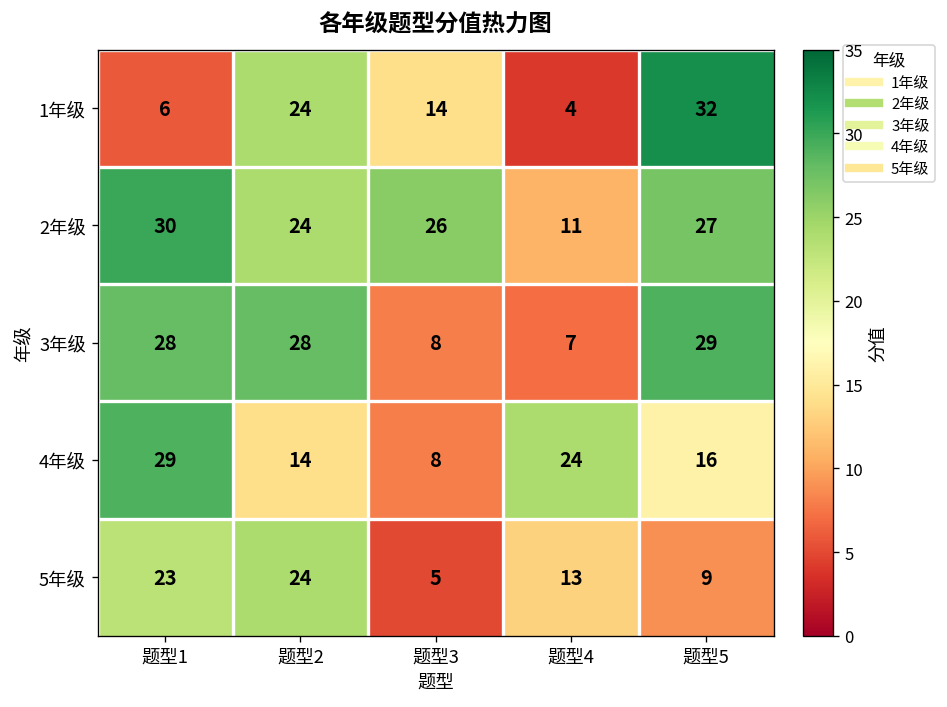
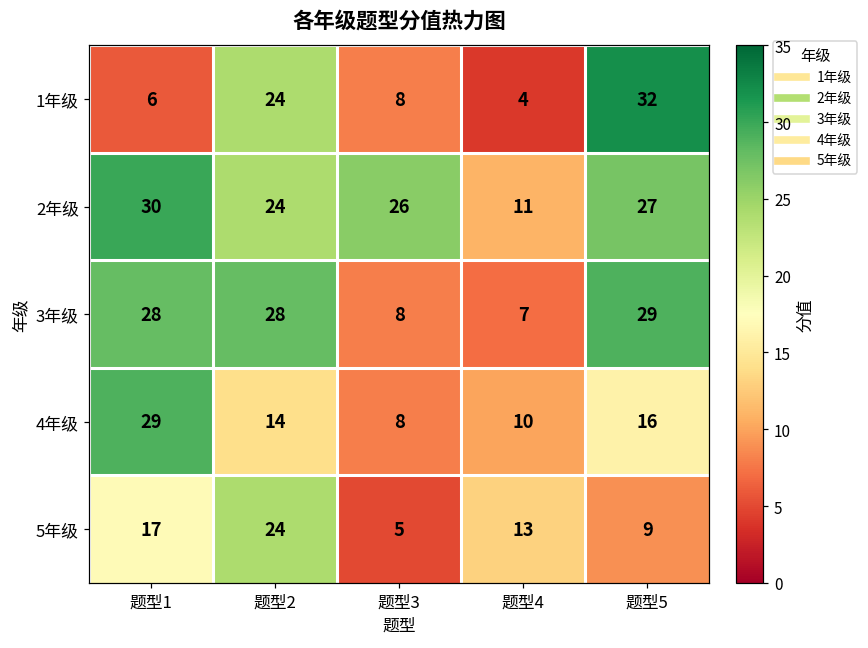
1年级, 题型3: 14 -> 8
4年级, 题型4: 24 -> 10
5年级, 题型1: 23 -> 17
